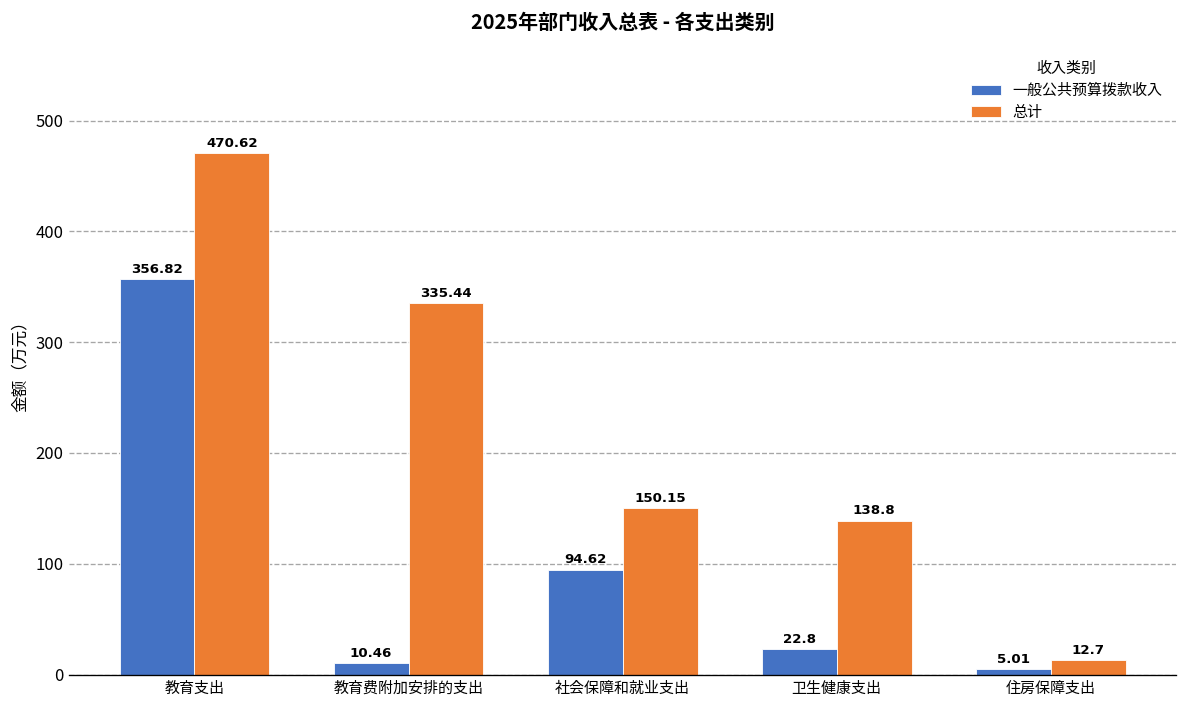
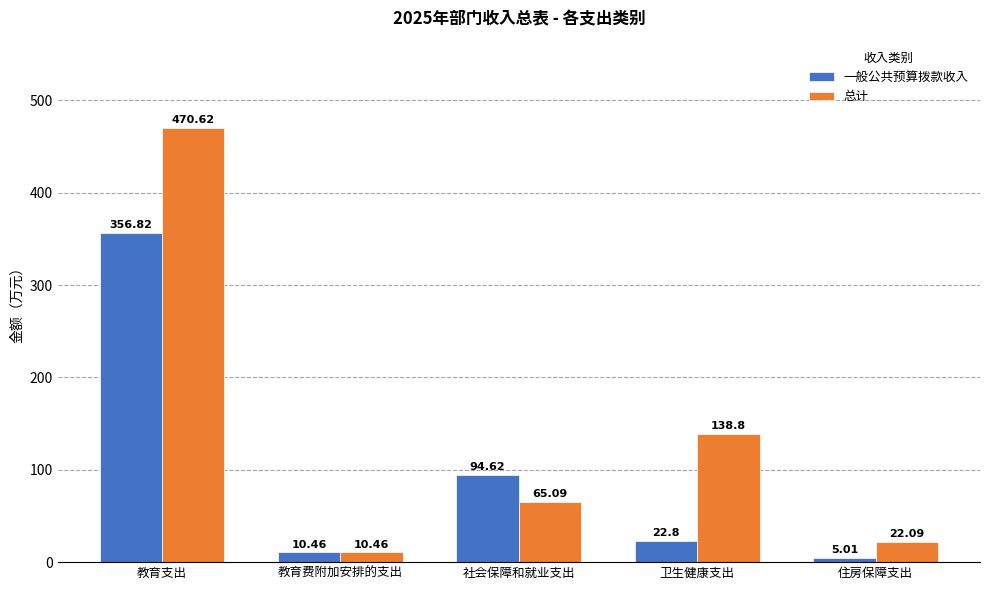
总计, 教育费附加安排的支出: 335.44 -> 10.46
总计, 社会保障和就业支出: 150.15 -> 65.09
总计, 住房保障支出: 12.7 -> 22.09
